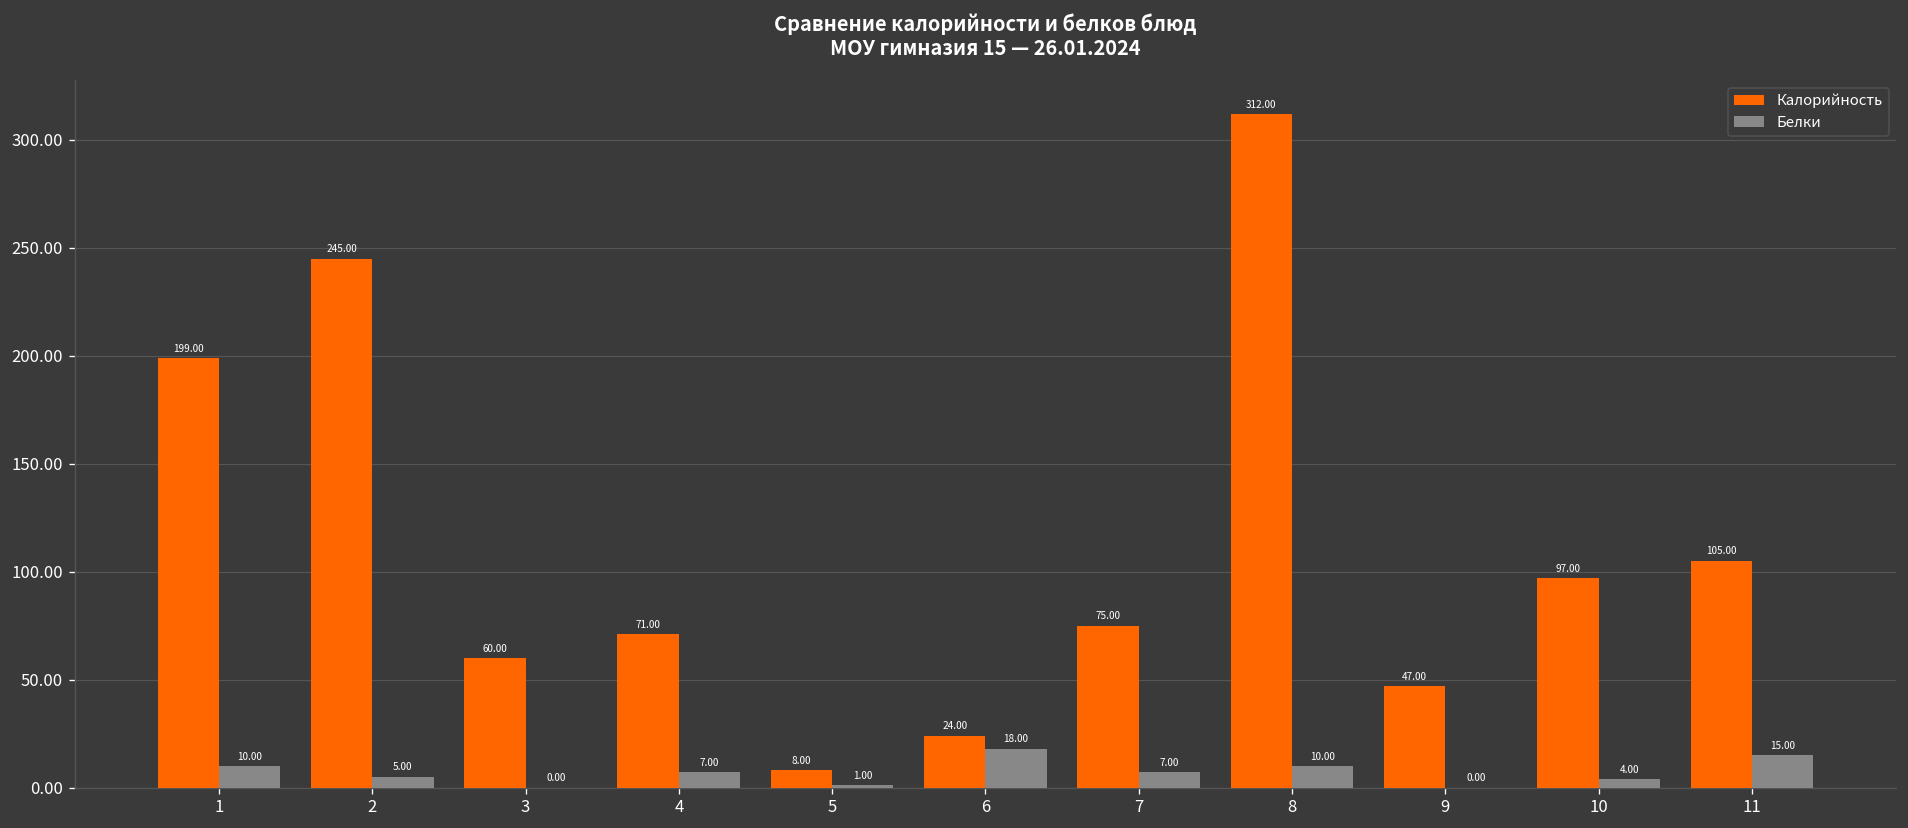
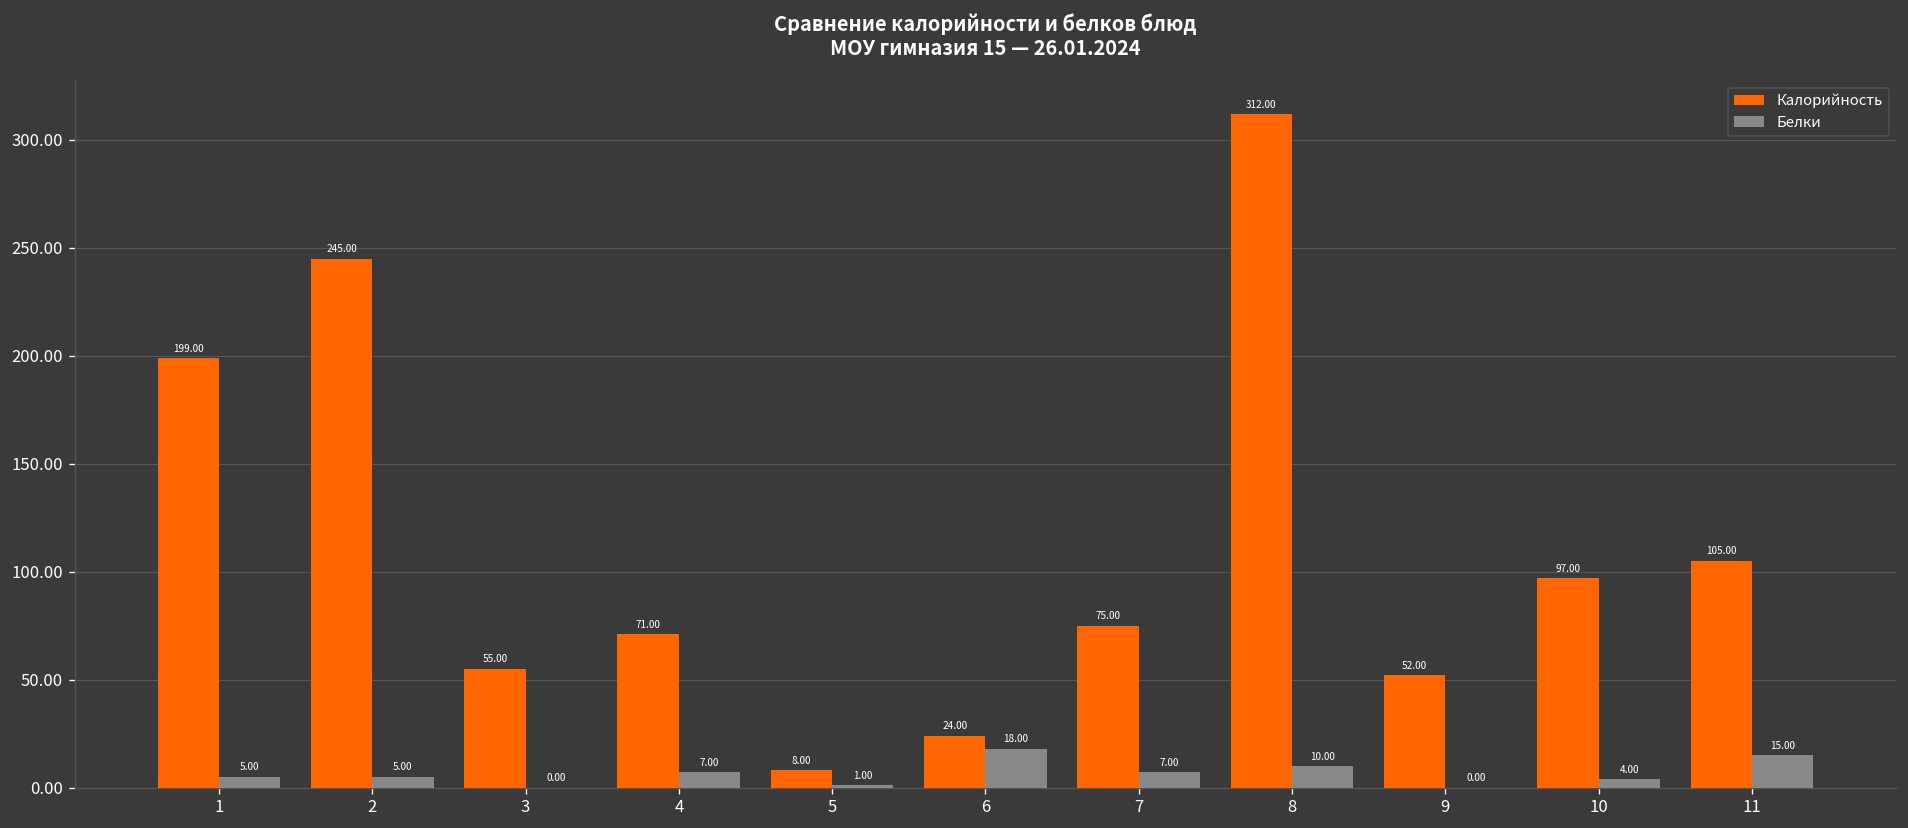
Белки, 1: 10.00 -> 5.00
Калорийность, 3: 60.00 -> 55.00
Калорийность, 9: 47.00 -> 52.00
